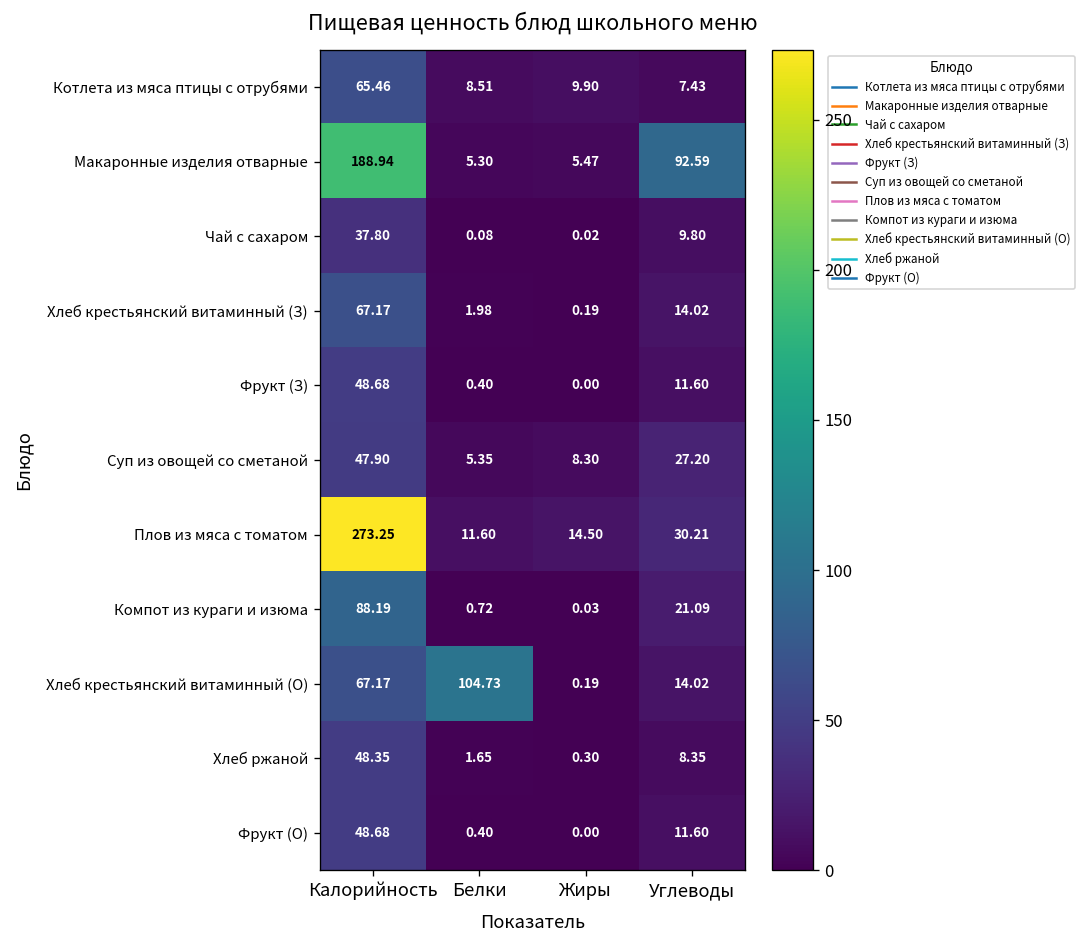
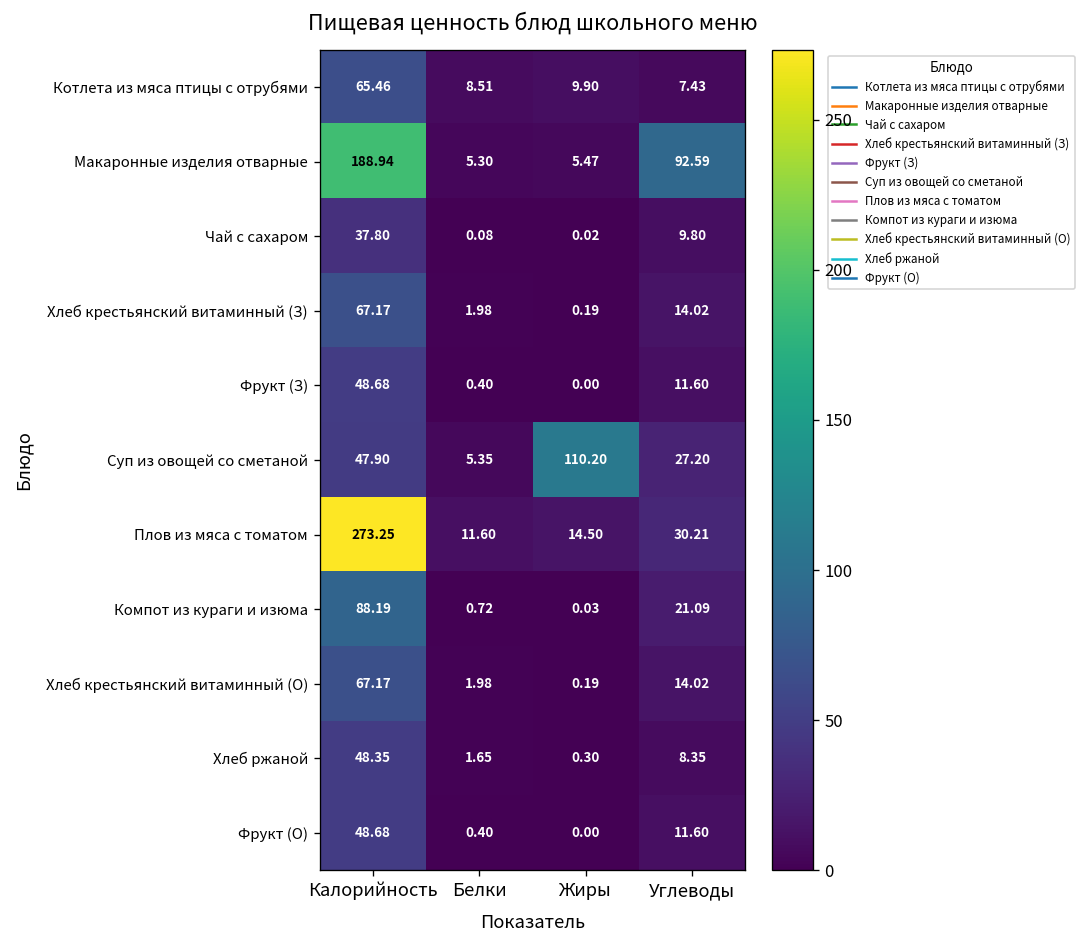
Суп из овощей со сметаной, Жиры: 8.30 -> 110.20
Хлеб крестьянский витаминный (О), Белки: 104.73 -> 1.98
